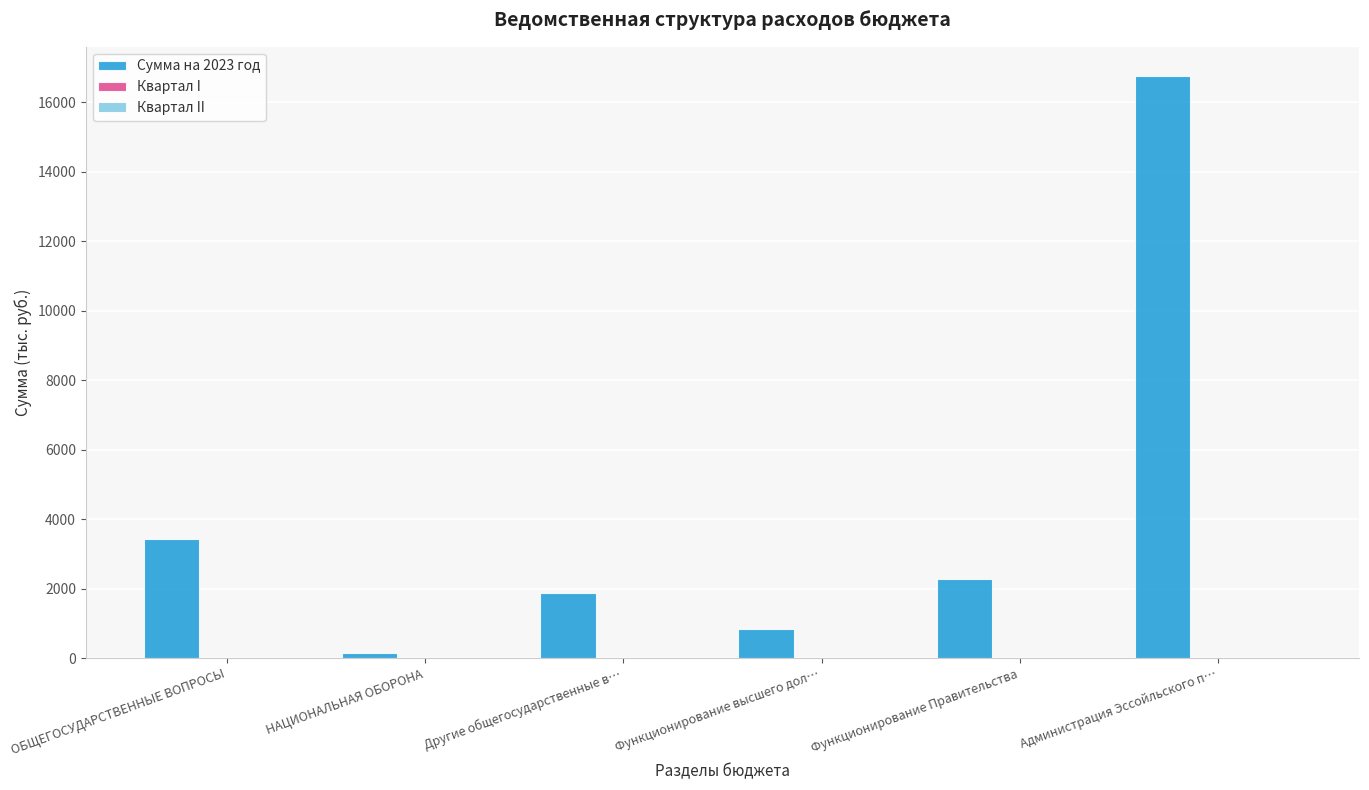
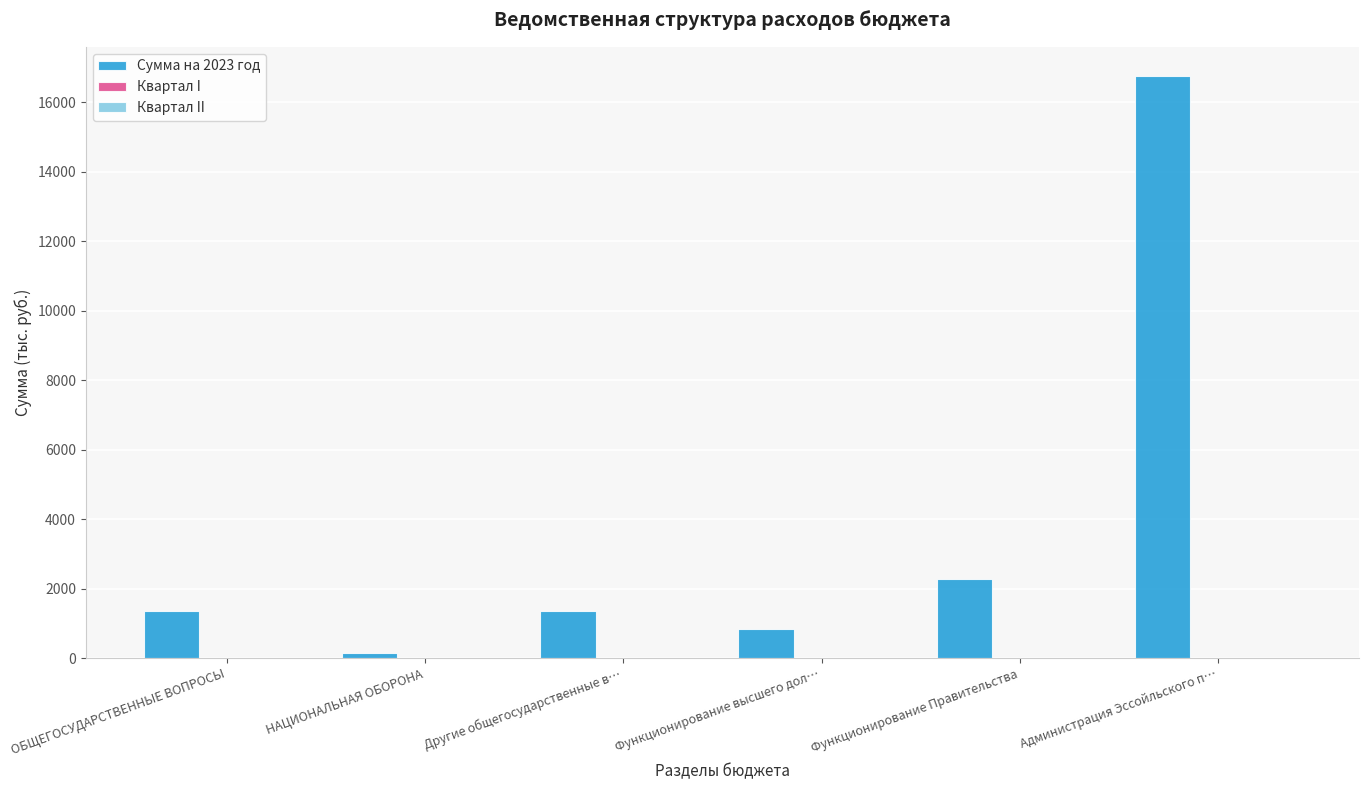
Сумма на 2023 год, ОБЩЕГОСУДАРСТВЕННЫЕ ВОПРОСЫ: 3400 -> 1400
Сумма на 2023 год, Другие общегосударственные в…: 1900 -> 1400
